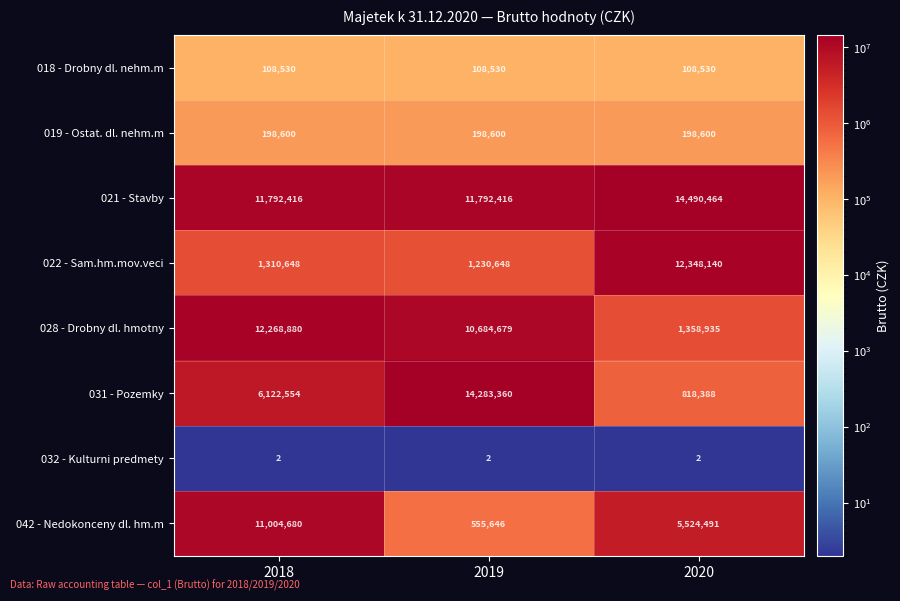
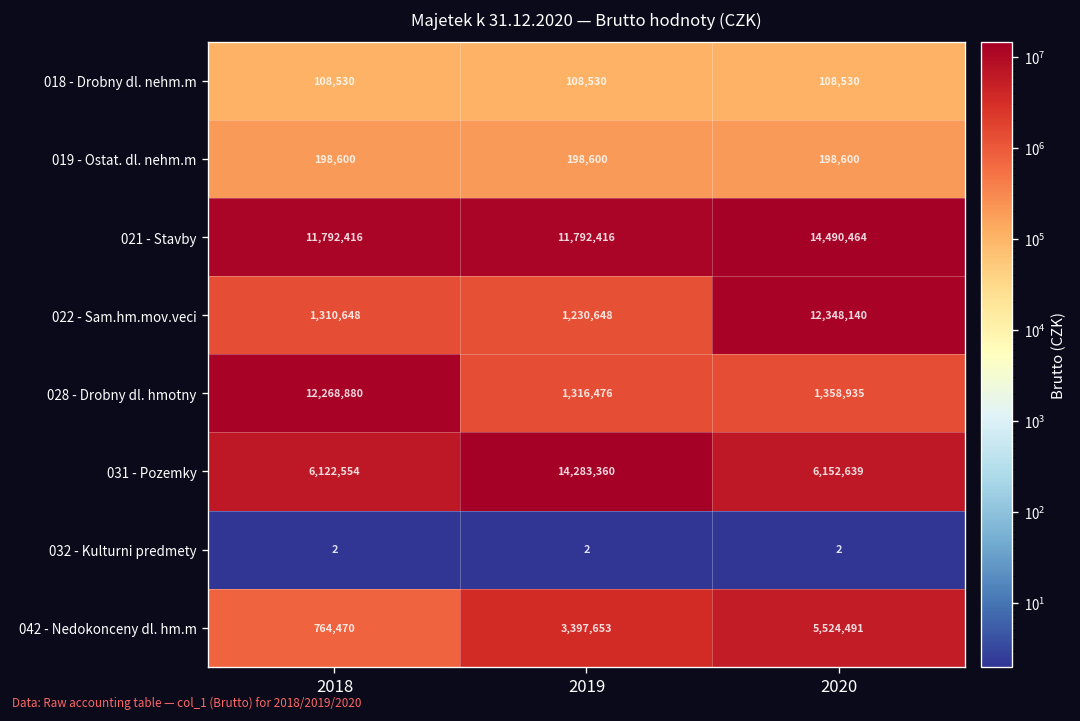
028 - Drobny dl. hmotny, 2019: 10,684,679 -> 1,316,476
031 - Pozemky, 2020: 818,388 -> 6,152,639
042 - Nedokonceny dl. hm.m, 2018: 11,004,680 -> 764,470
042 - Nedokonceny dl. hm.m, 2019: 555,646 -> 3,397,653
